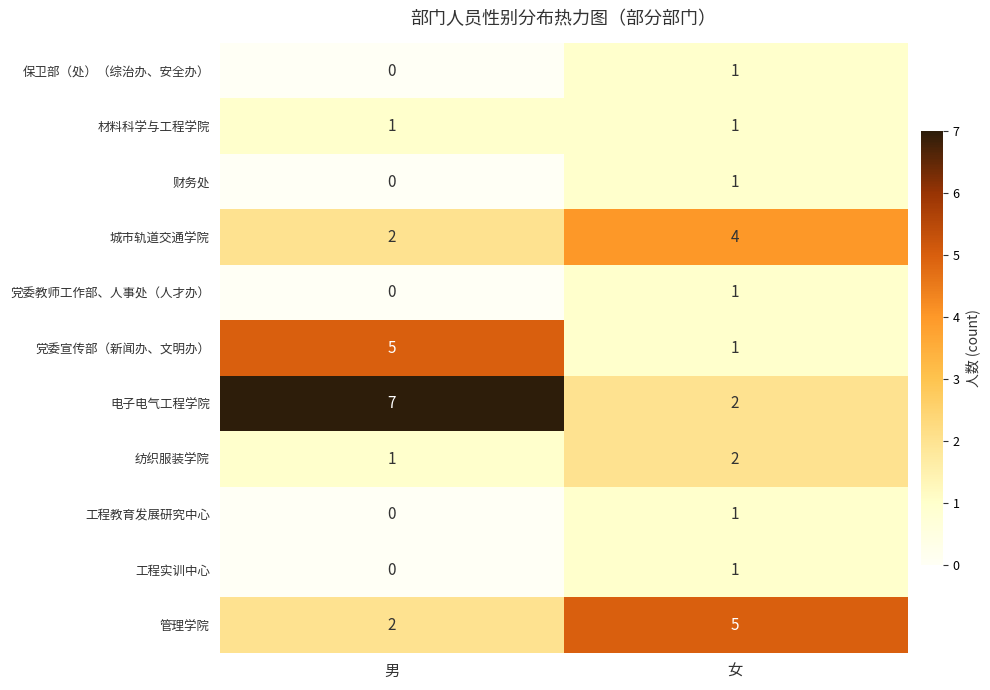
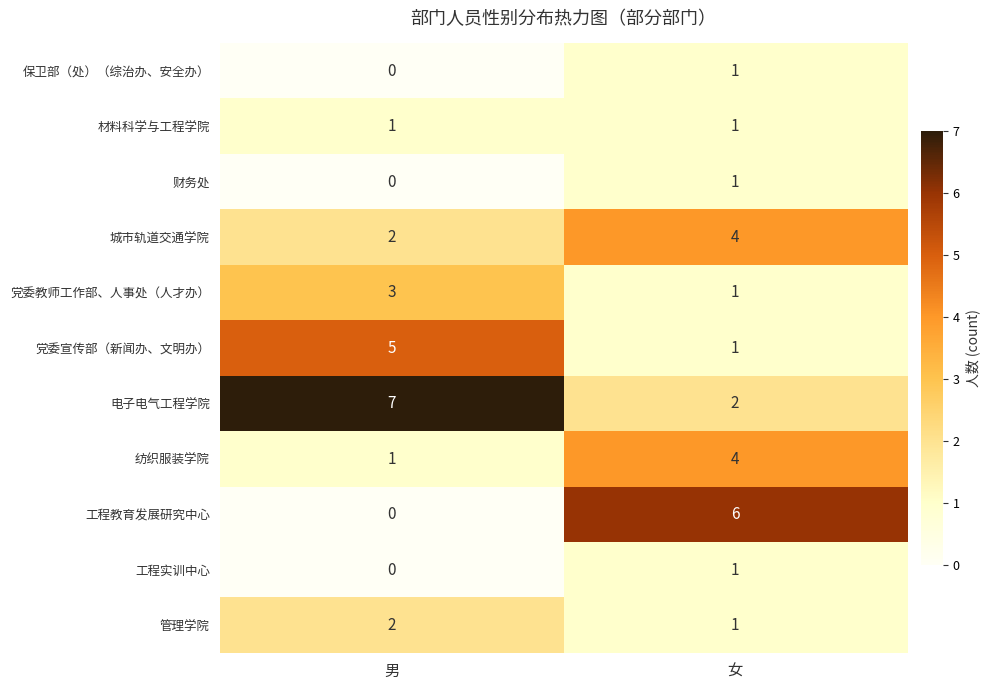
党委教师工作部、人事处（人才办）, 男: 0 -> 3
纺织服装学院, 女: 2 -> 4
工程教育发展研究中心, 女: 1 -> 6
管理学院, 女: 5 -> 1
